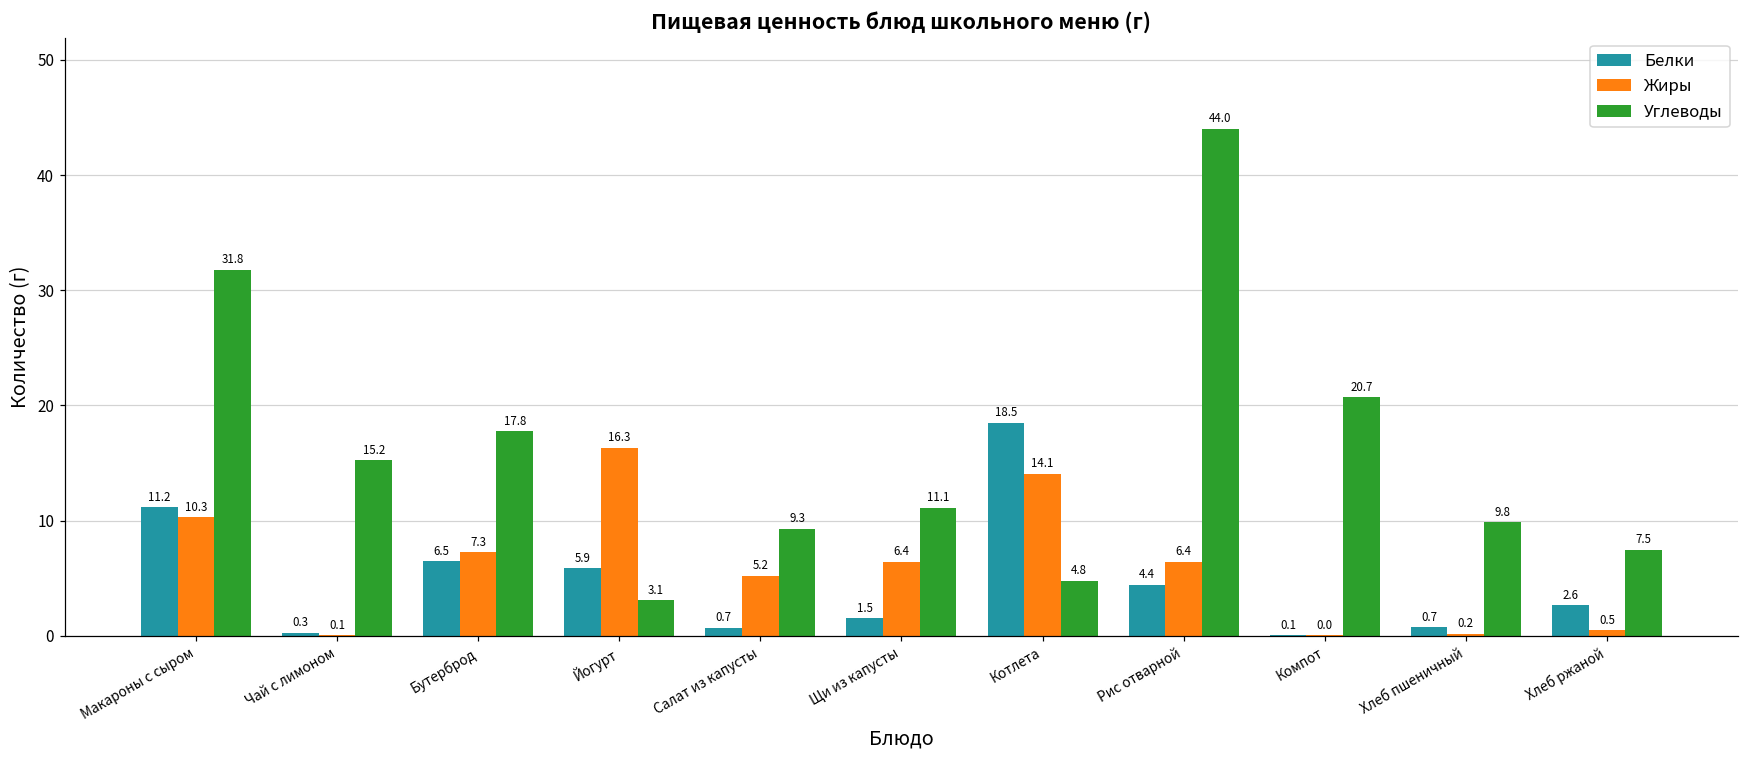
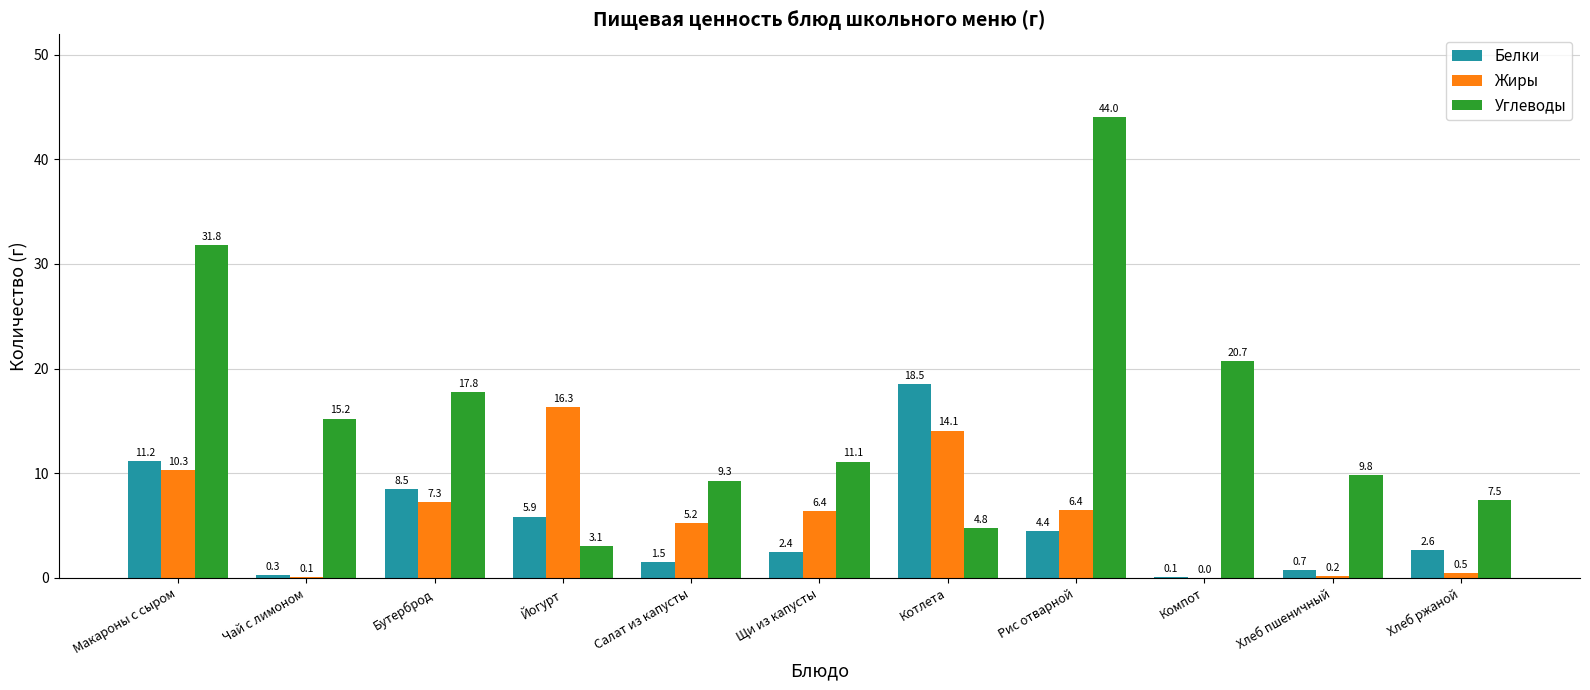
Белки, Бутерброд: 6.5 -> 8.5
Белки, Салат из капусты: 0.7 -> 1.5
Белки, Щи из капусты: 1.5 -> 2.4
